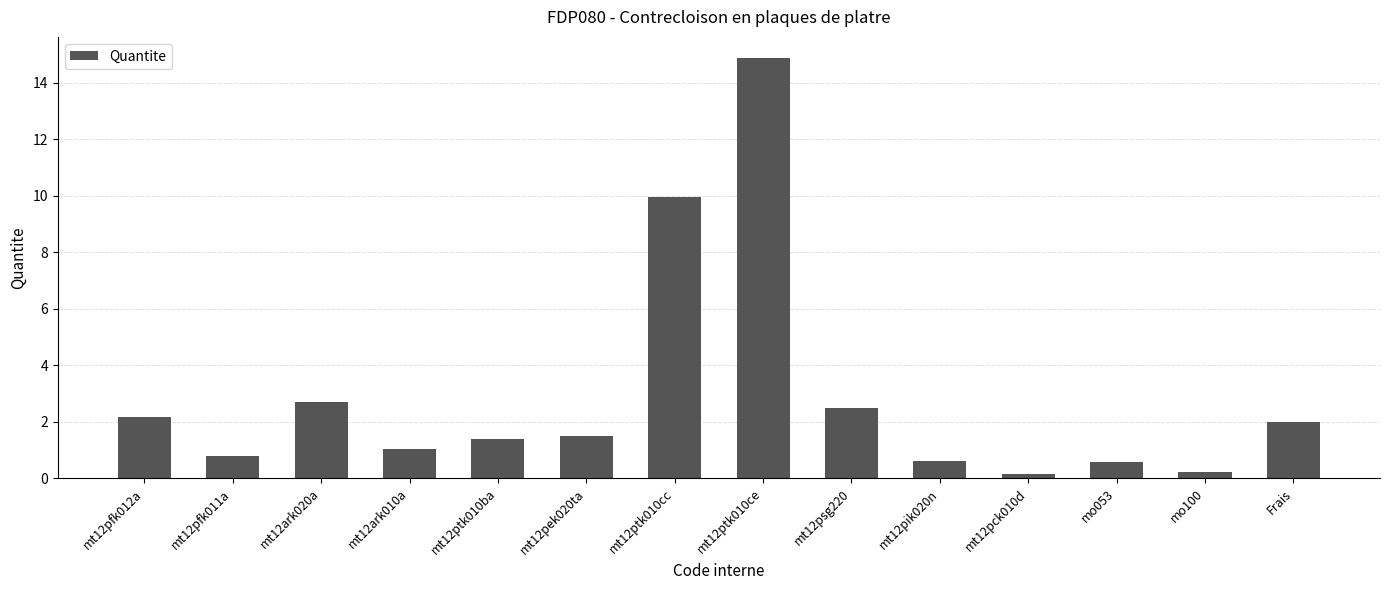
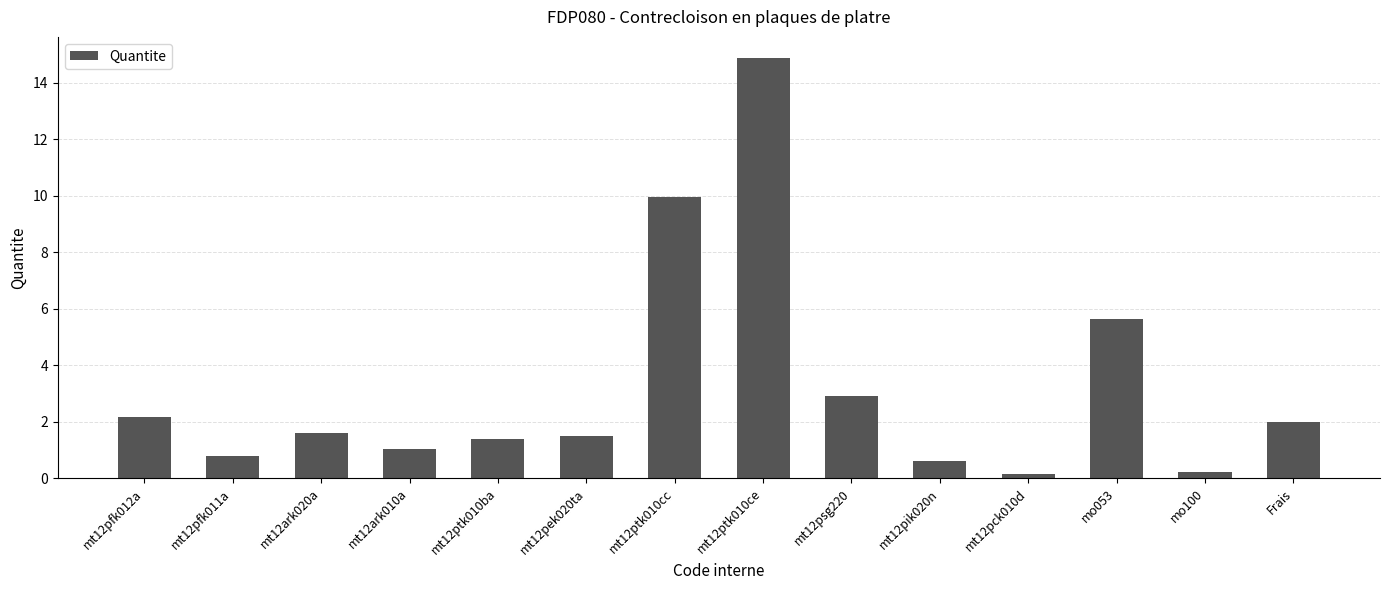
mt12ark020a: 2.7 -> 1.6
mt12psg220: 2.5 -> 2.9
mo053: 0.6 -> 5.6
